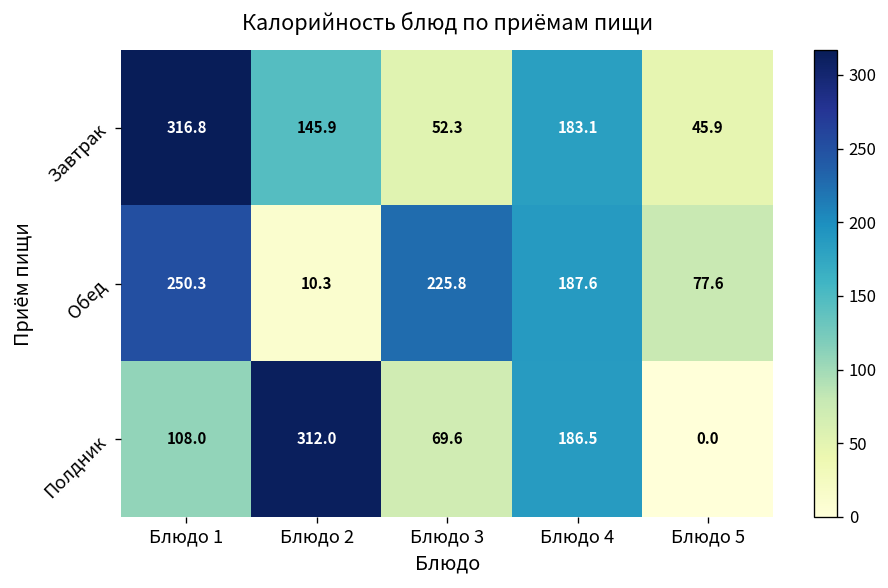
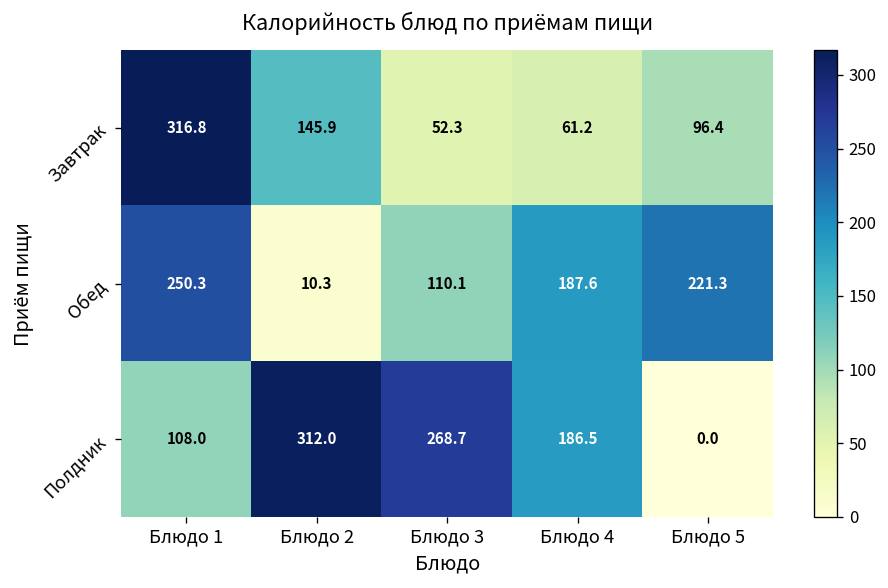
Завтрак, Блюдо 4: 183.1 -> 61.2
Завтрак, Блюдо 5: 45.9 -> 96.4
Обед, Блюдо 3: 225.8 -> 110.1
Обед, Блюдо 5: 77.6 -> 221.3
Полдник, Блюдо 3: 69.6 -> 268.7
